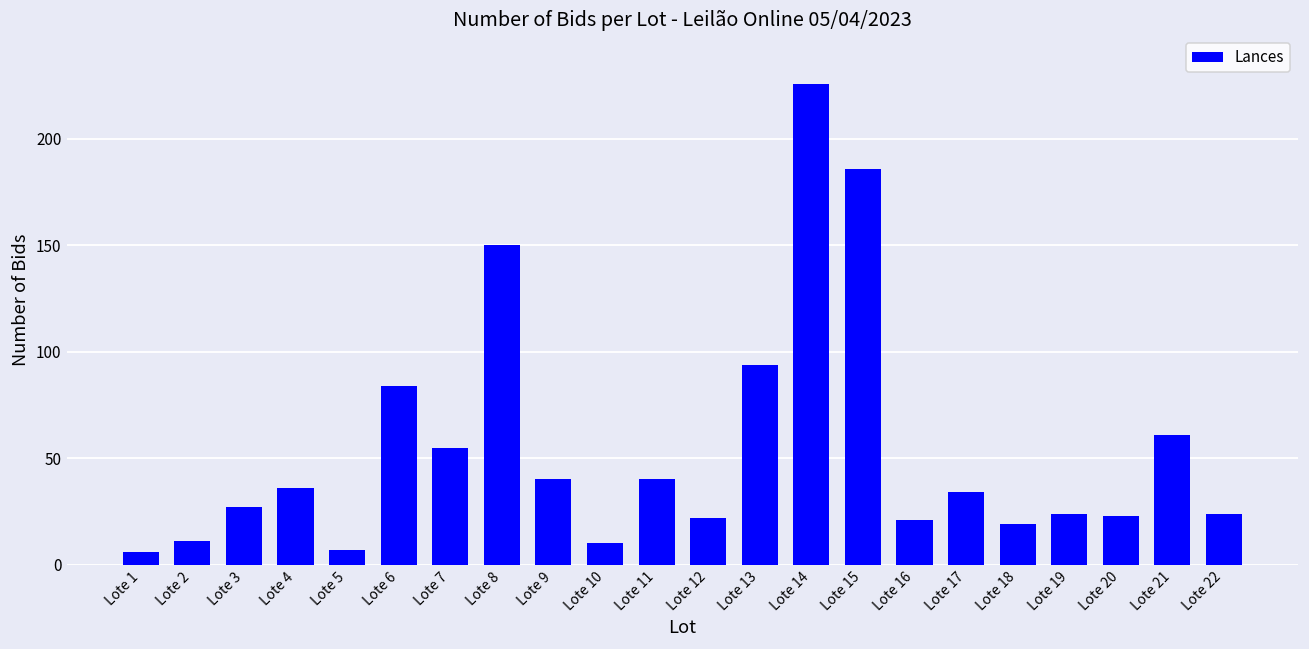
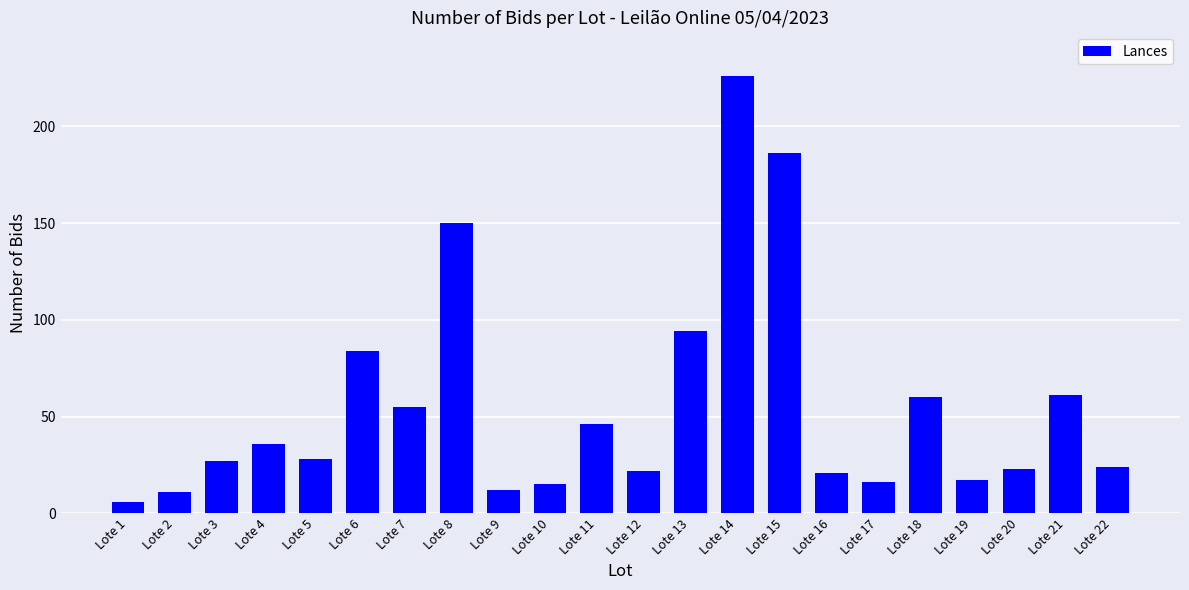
Lote 5: 7 -> 28
Lote 9: 40 -> 12
Lote 10: 10 -> 15
Lote 11: 40 -> 46
Lote 17: 34 -> 16
Lote 18: 19 -> 60
Lote 19: 24 -> 17
